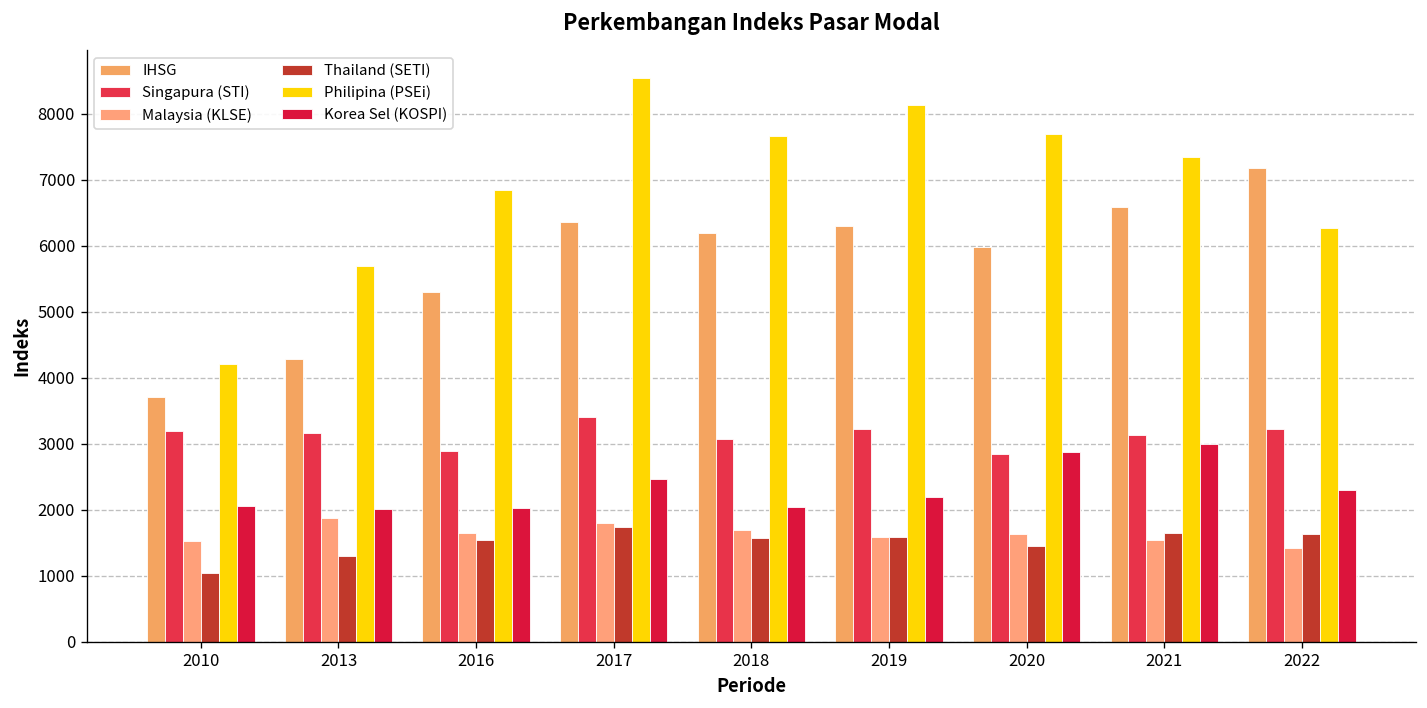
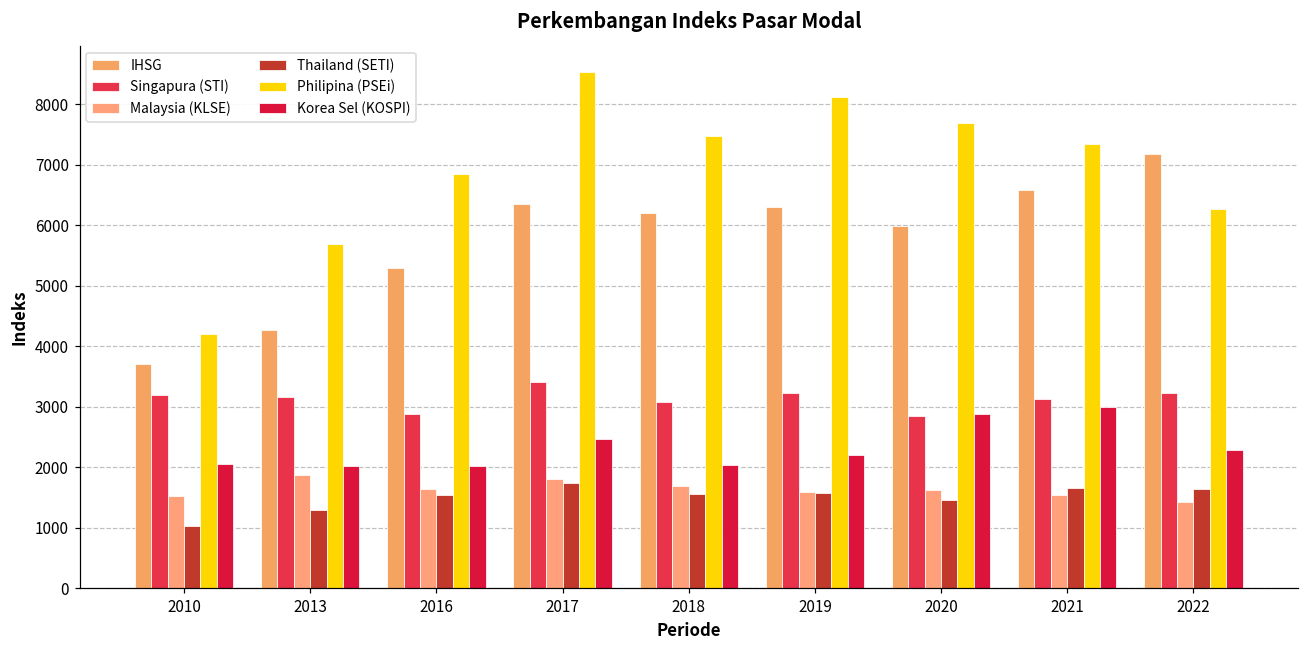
Philipina (PSEi), 2018: 7700 -> 7500
